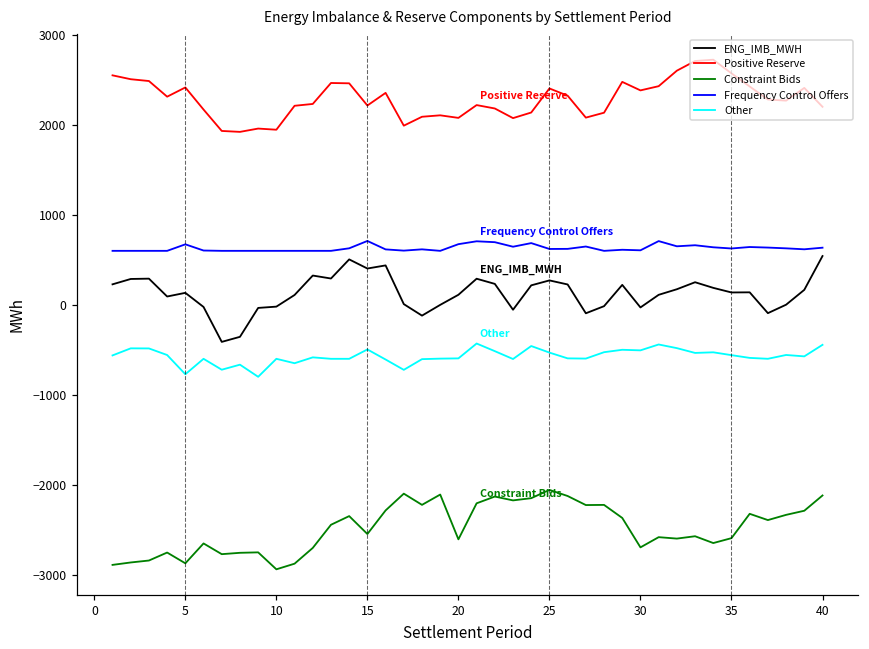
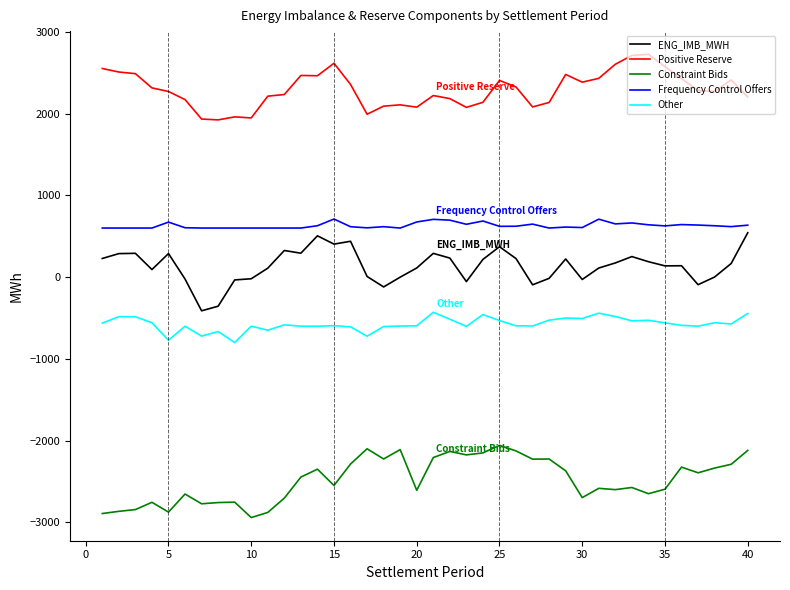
ENG_IMB_MWH, 5: 100 -> 300
Positive Reserve, 5: 2400 -> 2300
Positive Reserve, 15: 2200 -> 2600
Other, 15: -500 -> -600
ENG_IMB_MWH, 25: 300 -> 400
